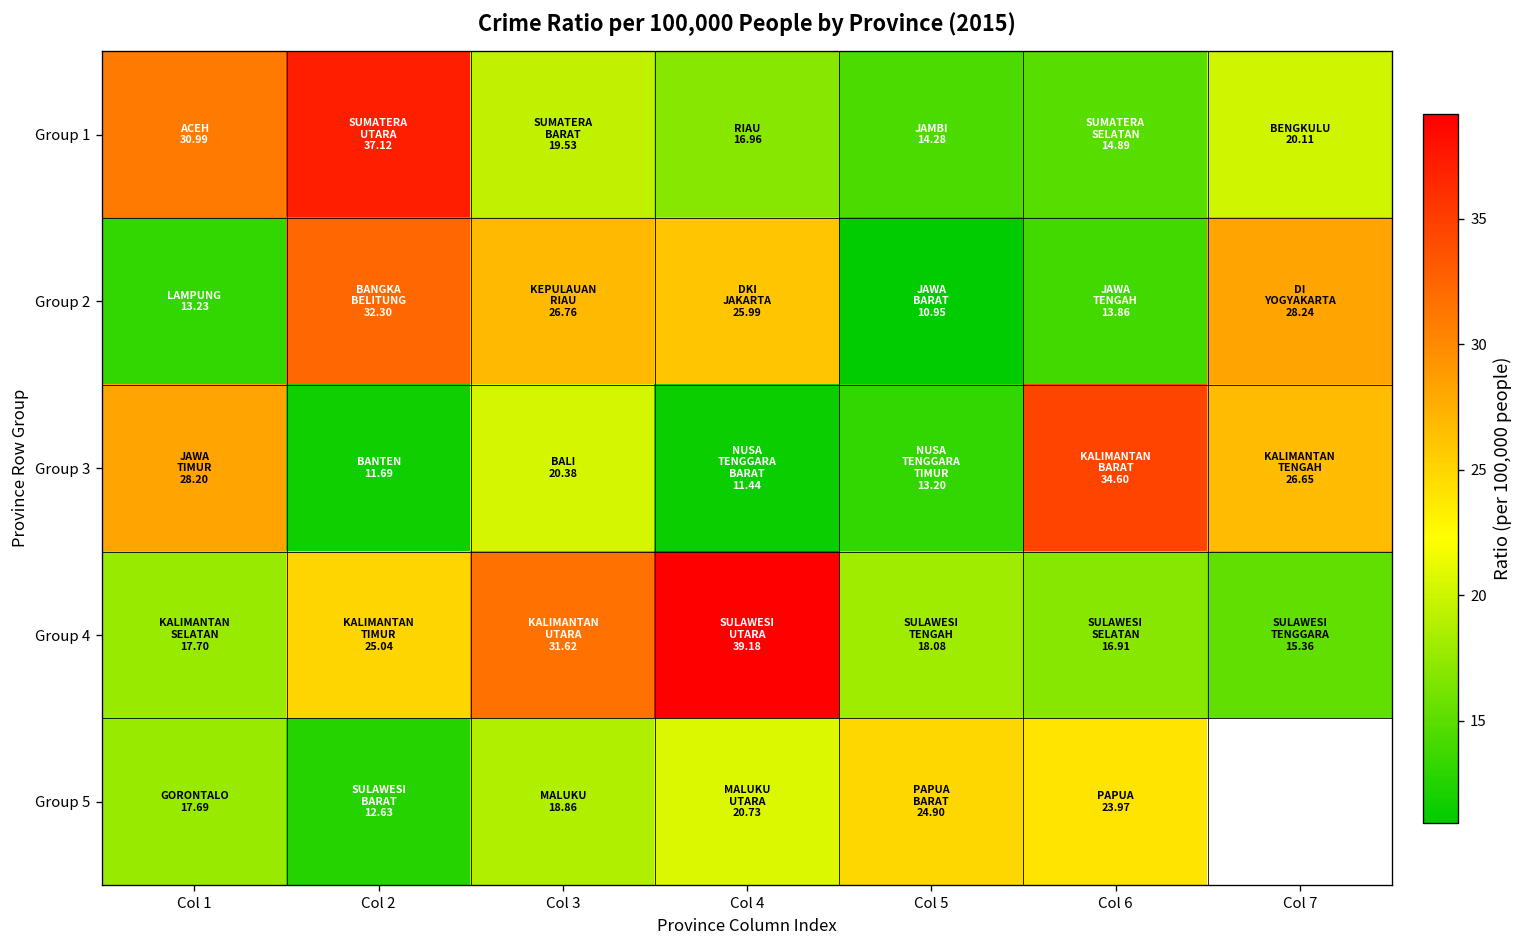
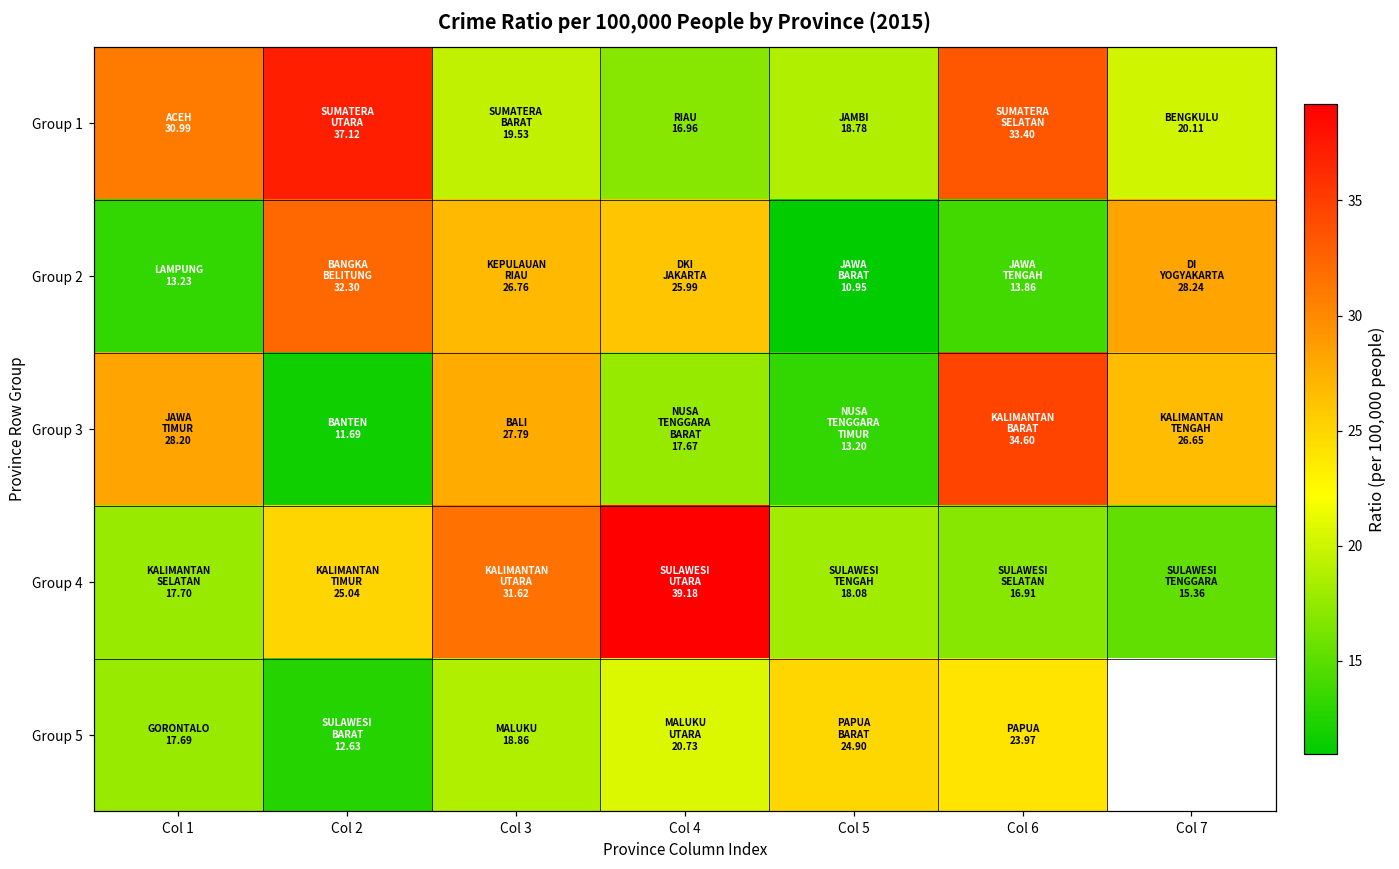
Group 1, Col 5: 14.28 -> 18.78
Group 1, Col 6: 14.89 -> 33.40
Group 3, Col 3: 20.38 -> 27.79
Group 3, Col 4: 11.44 -> 17.67
